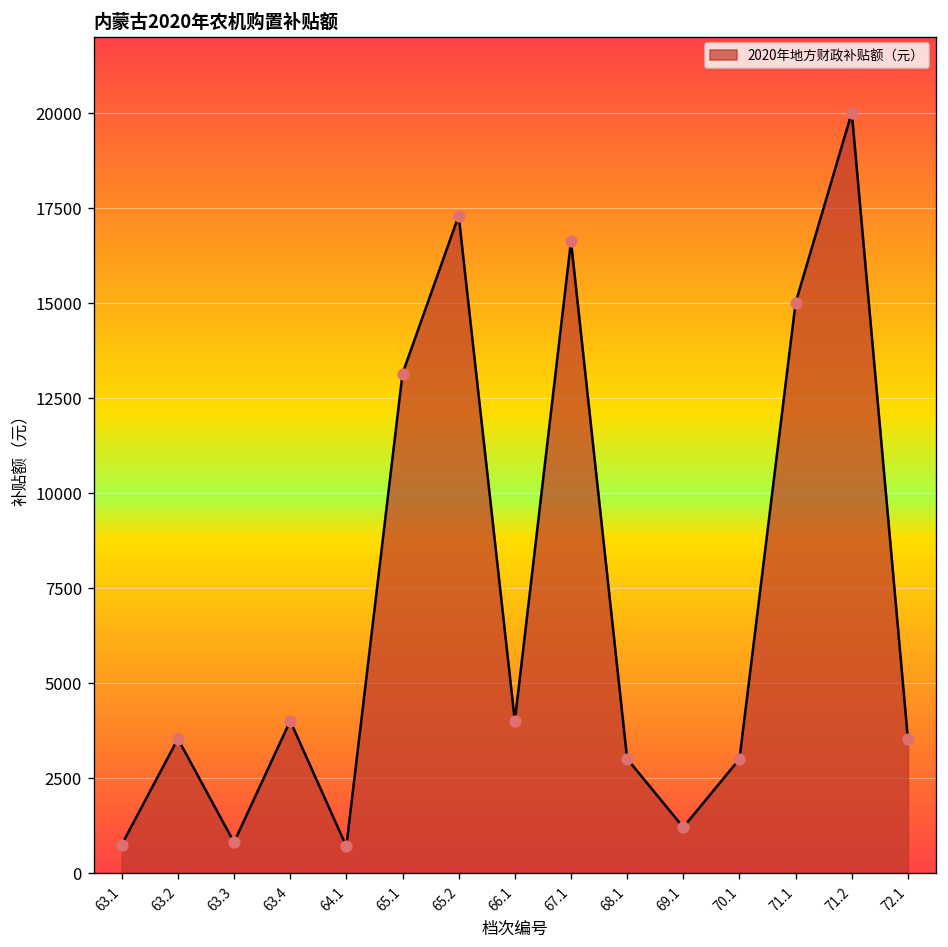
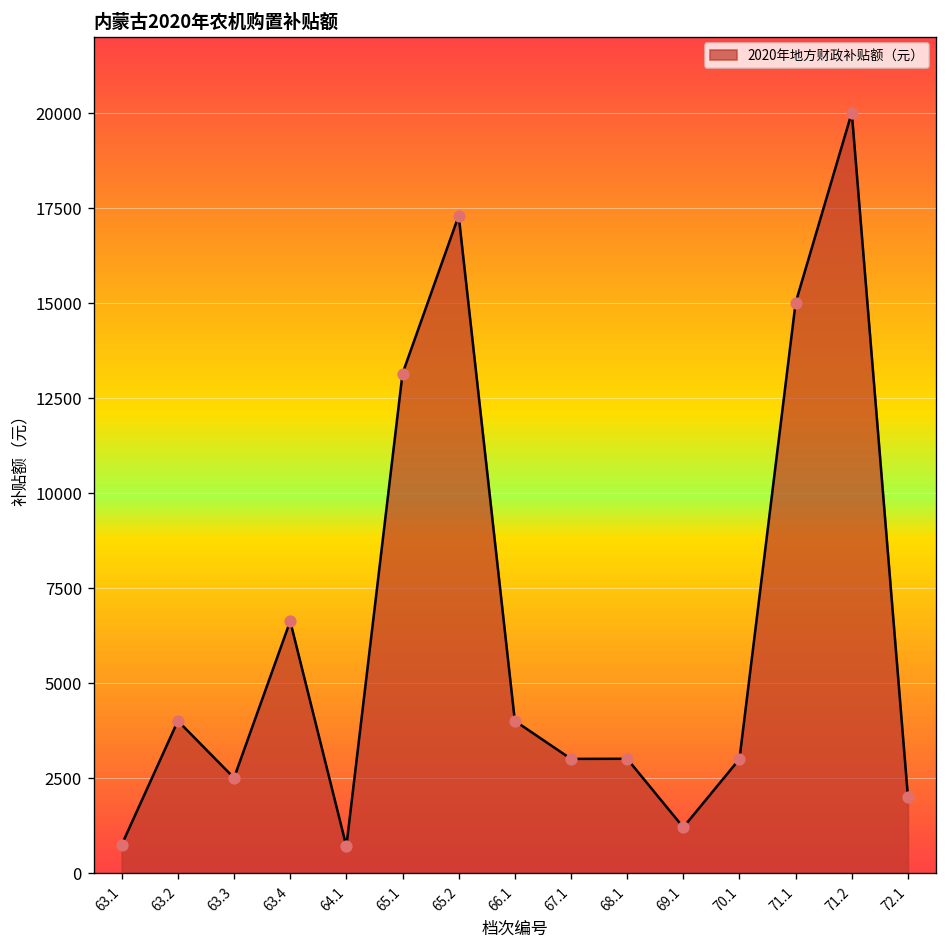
63.2: 3500 -> 4000
63.3: 800 -> 2500
63.4: 4000 -> 6600
67.1: 16600 -> 3000
72.1: 3500 -> 2000
